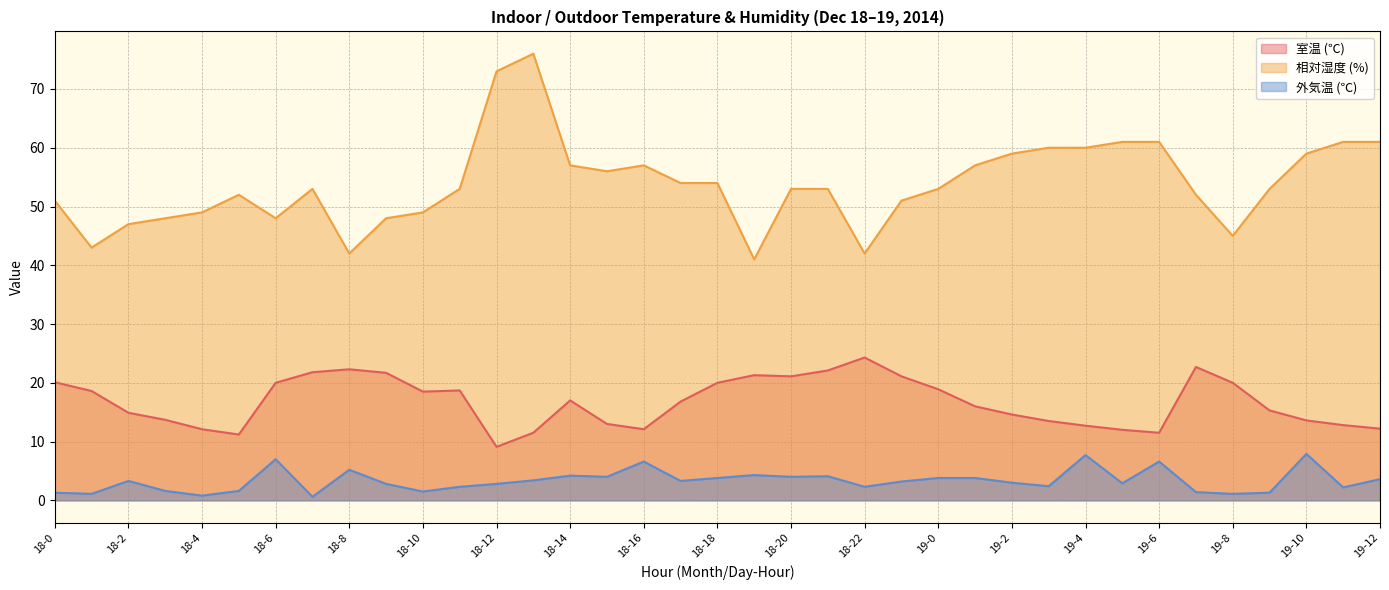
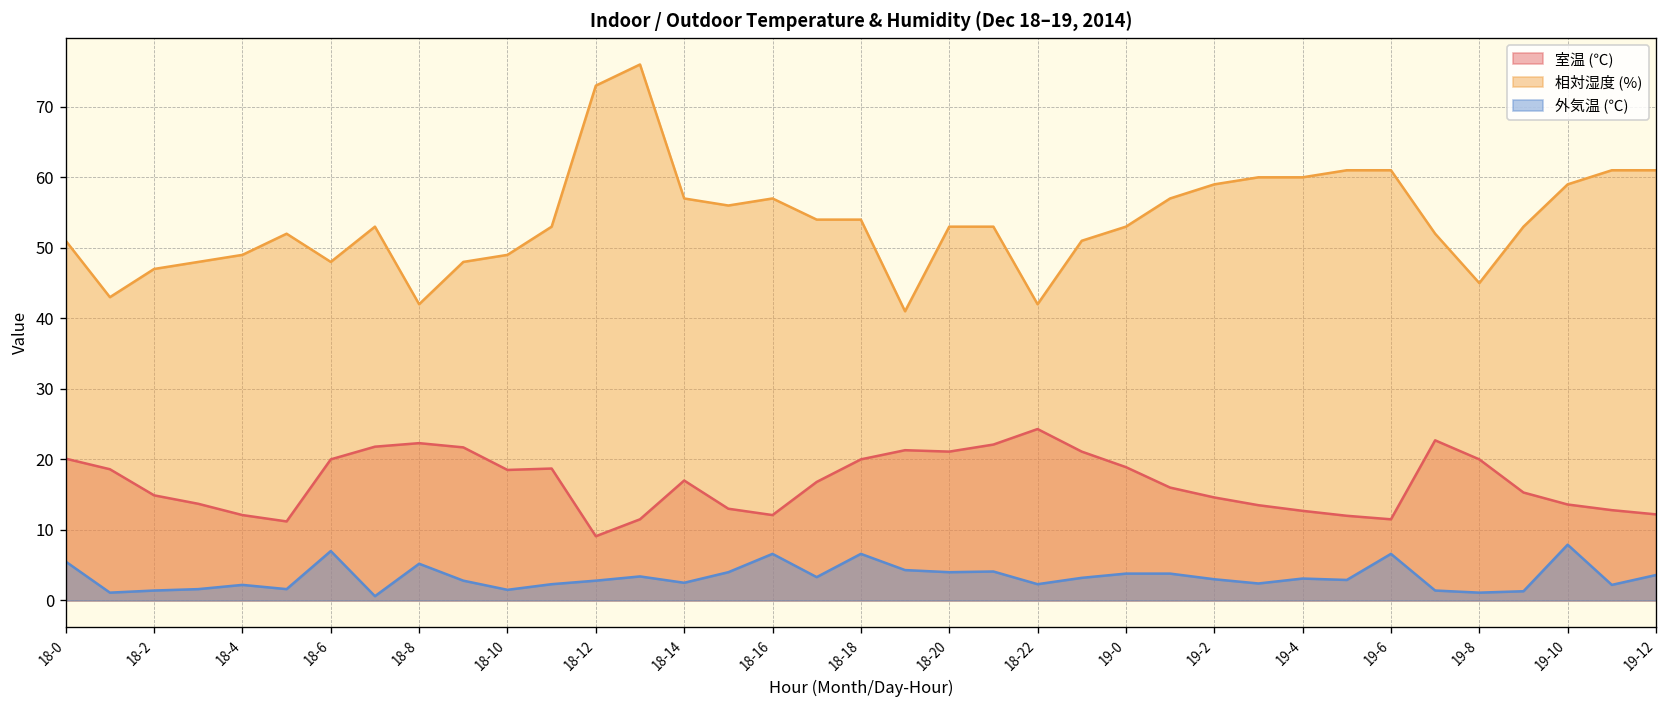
外気温 (℃), 18-0: 1 -> 6
外気温 (℃), 18-2: 3 -> 1
外気温 (℃), 18-4: 1 -> 2
外気温 (℃), 18-14: 4 -> 3
外気温 (℃), 18-18: 4 -> 7
外気温 (℃), 19-4: 8 -> 3
